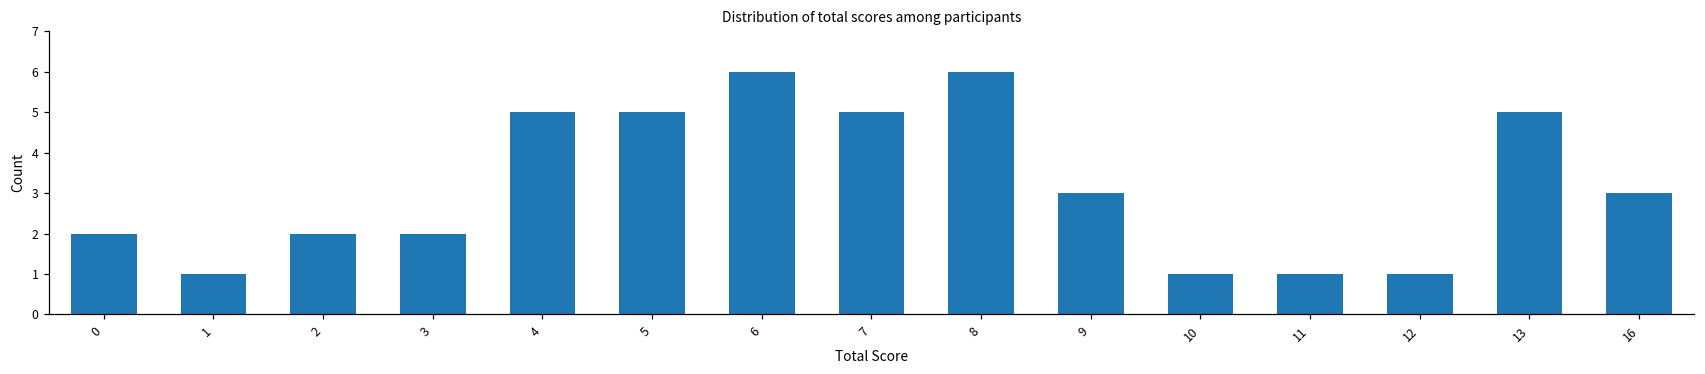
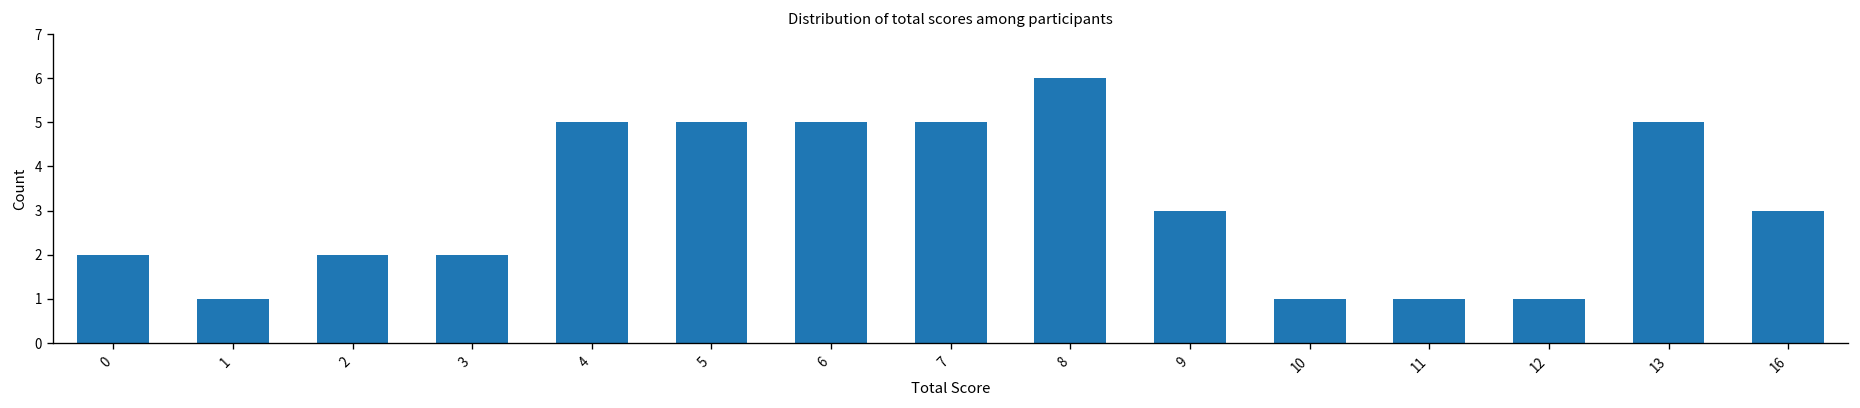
6: 6 -> 5
